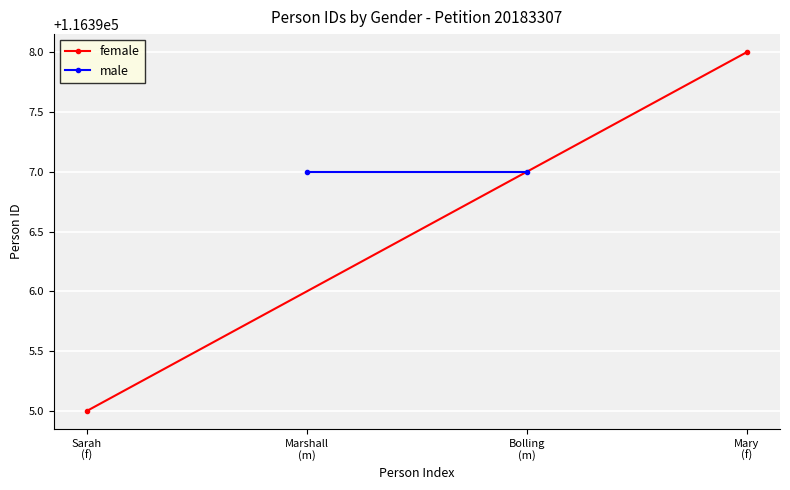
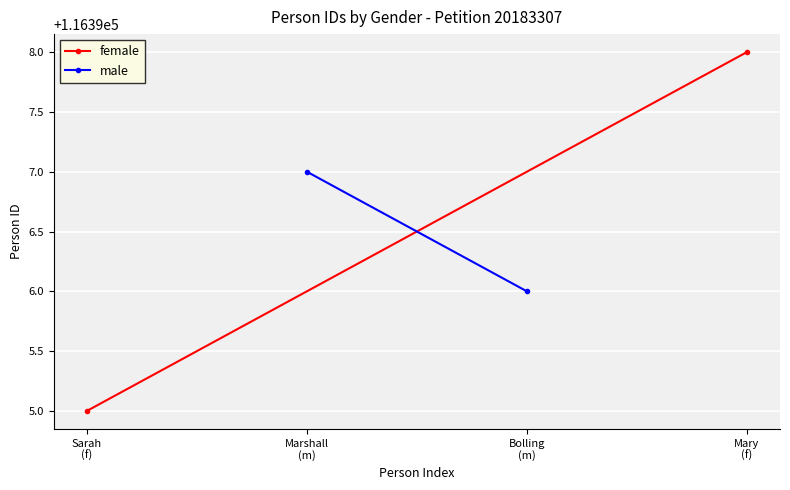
male, Bolling (m): 116397 -> 116396
